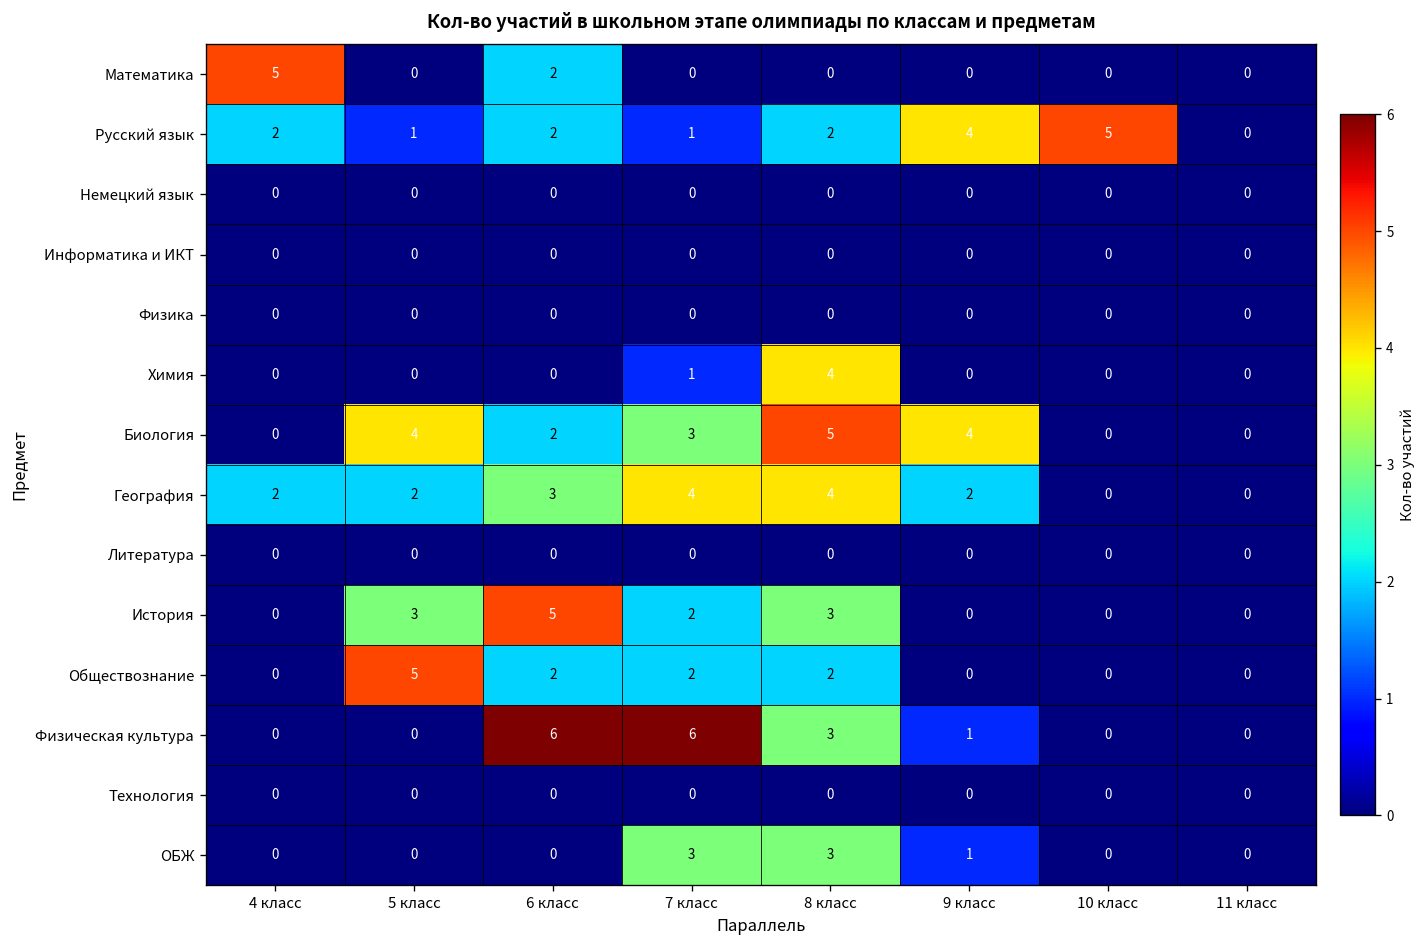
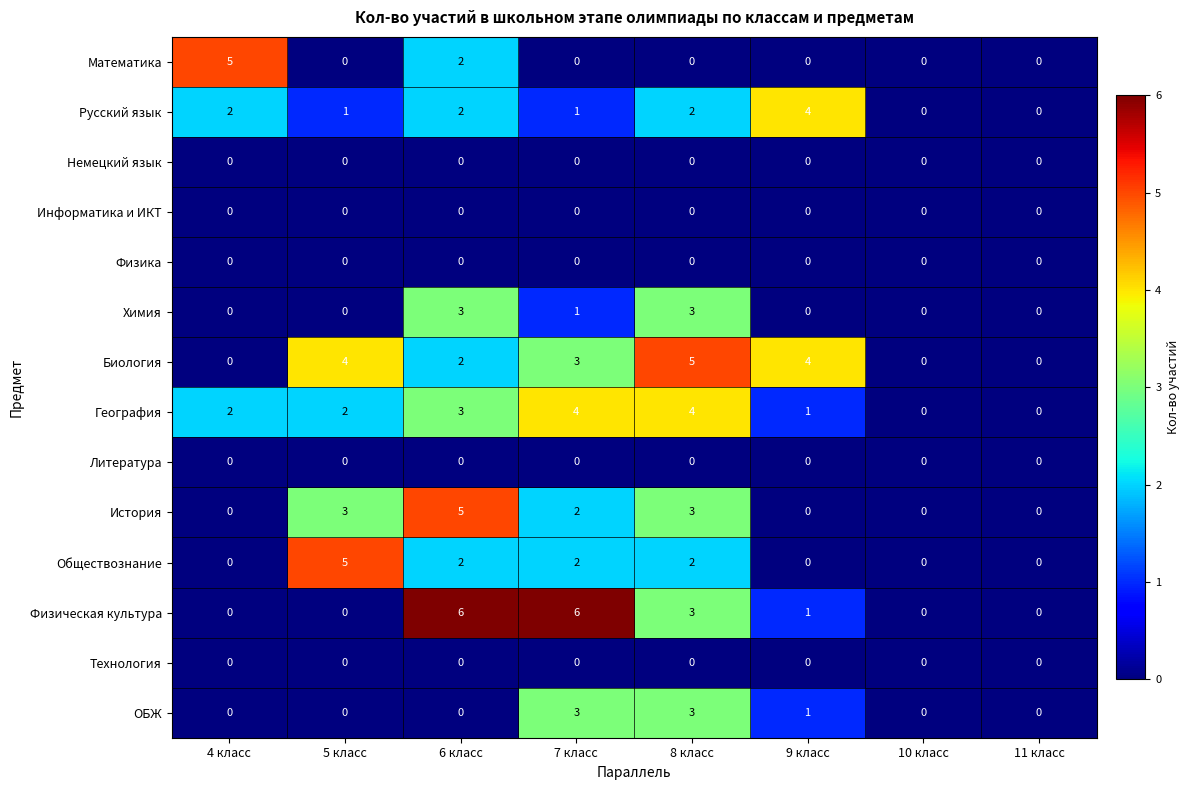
Русский язык, 10 класс: 5 -> 0
Химия, 6 класс: 0 -> 3
Химия, 8 класс: 4 -> 3
География, 9 класс: 2 -> 1
